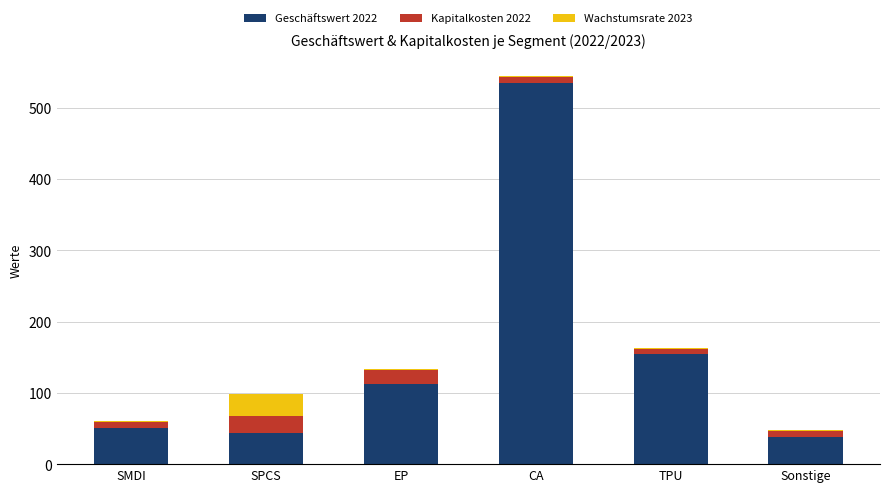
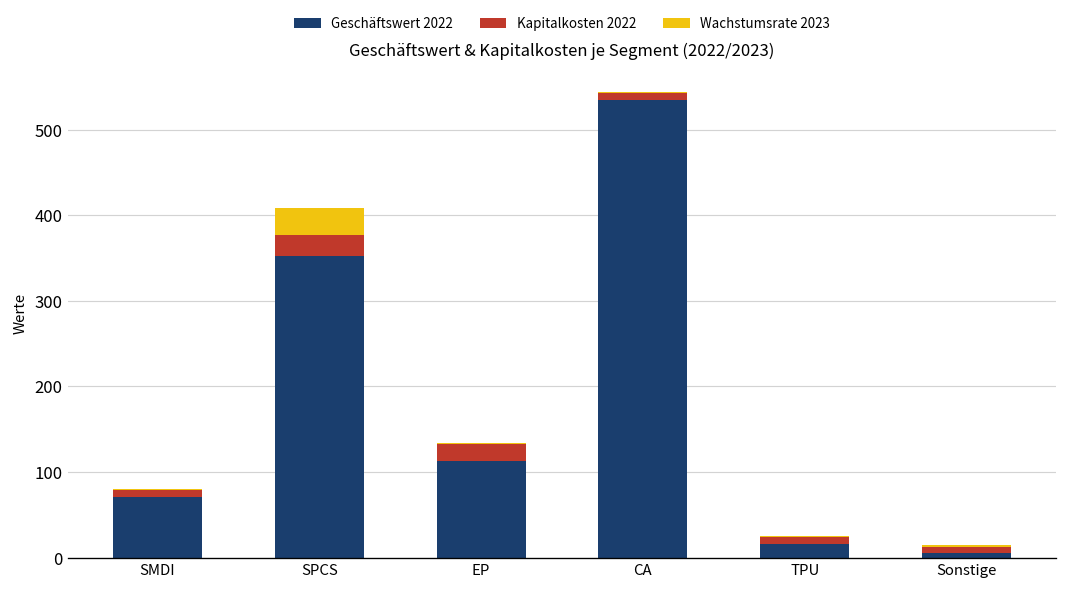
Geschäftswert 2022, SMDI: 50 -> 70
Geschäftswert 2022, SPCS: 40 -> 350
Geschäftswert 2022, TPU: 150 -> 20
Geschäftswert 2022, Sonstige: 40 -> 10
